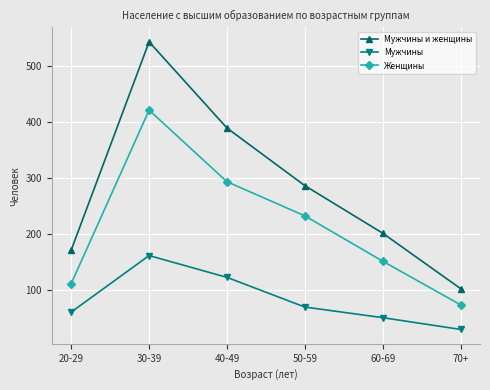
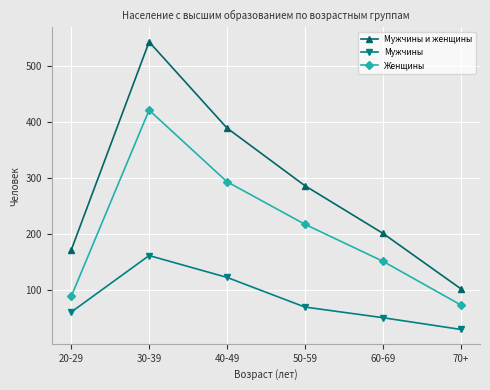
Женщины, 20-29: 110 -> 90
Женщины, 50-59: 230 -> 220
